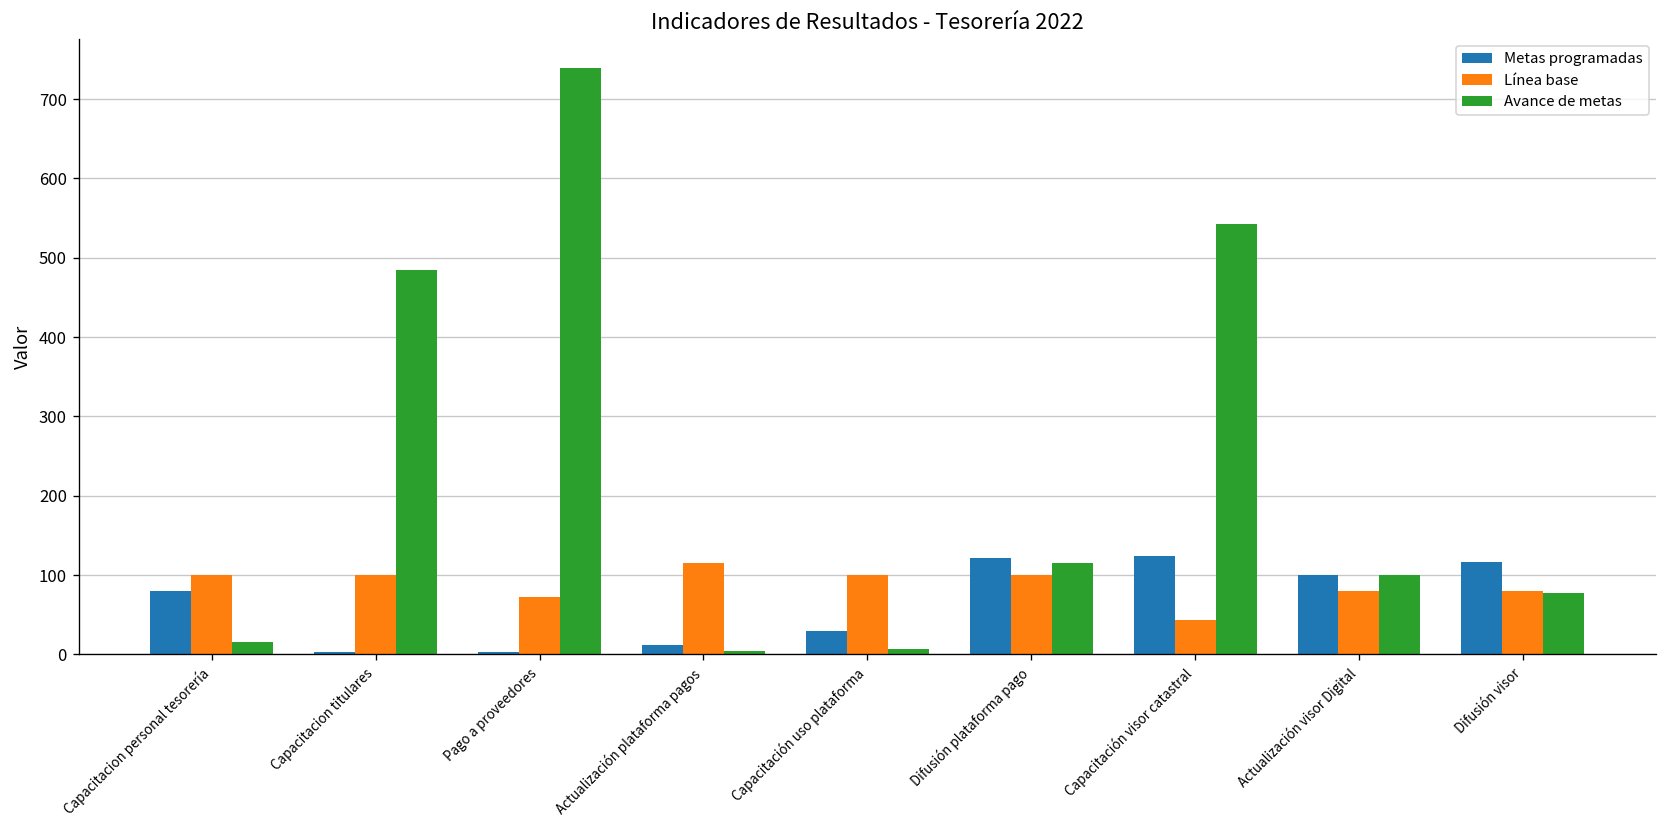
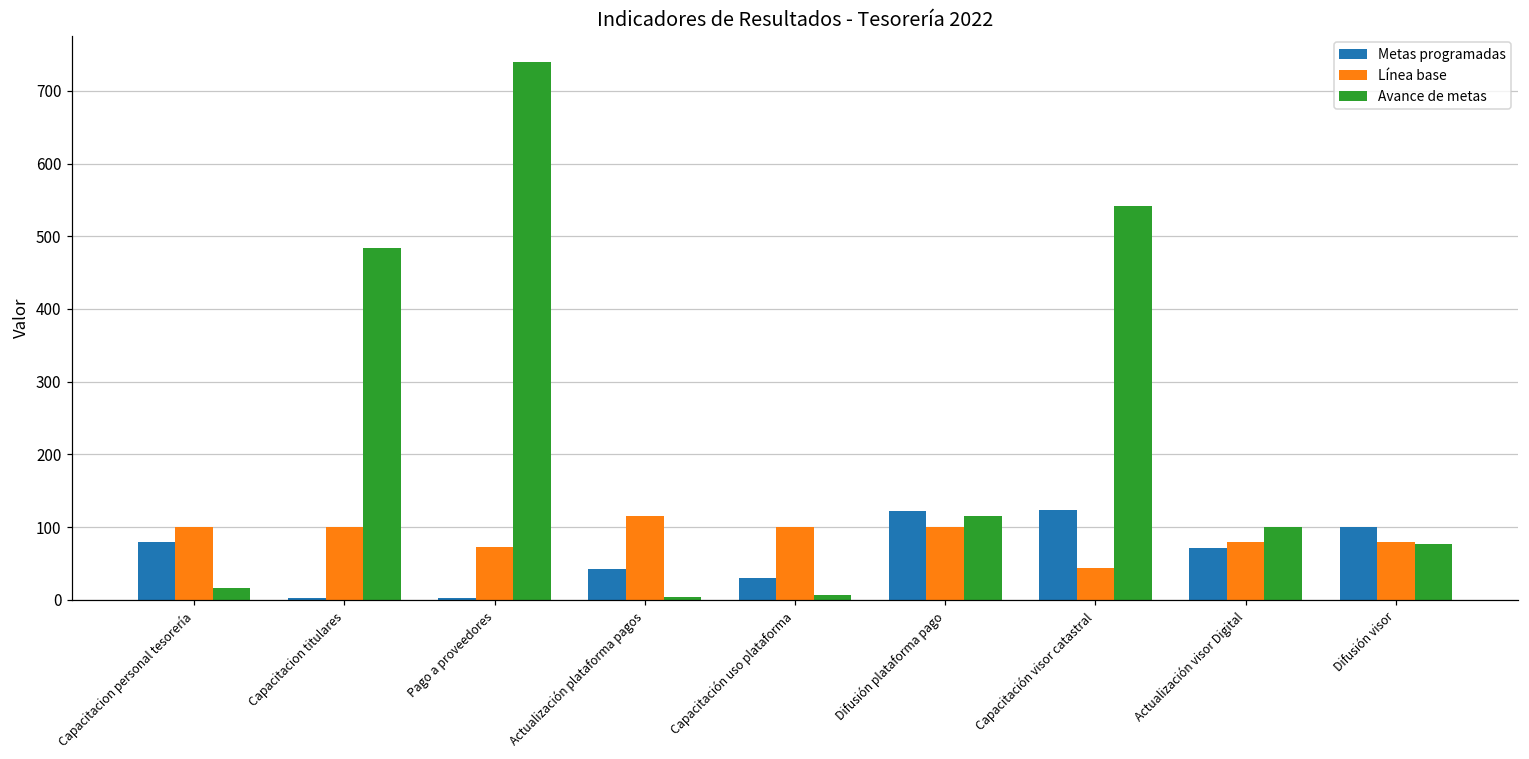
Metas programadas, Actualización plataforma pagos: 10 -> 40
Metas programadas, Actualización visor Digital: 100 -> 70
Metas programadas, Difusión visor: 120 -> 100
